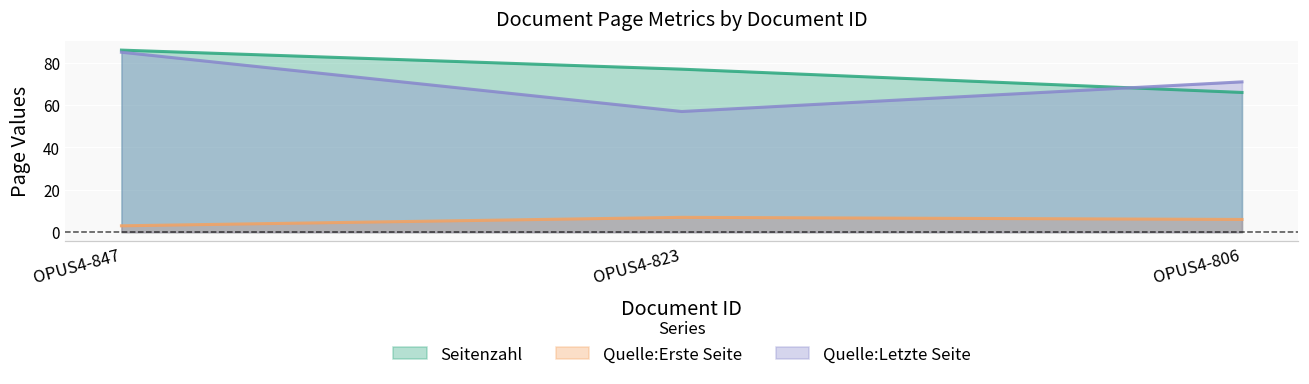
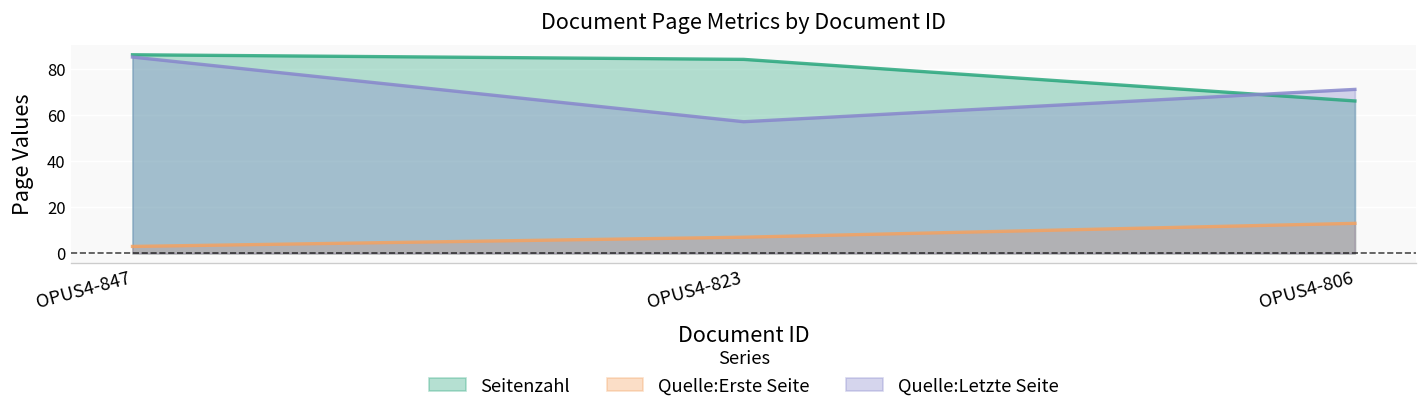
Seitenzahl, OPUS4-823: 77 -> 84
Quelle:Erste Seite, OPUS4-806: 6 -> 13
